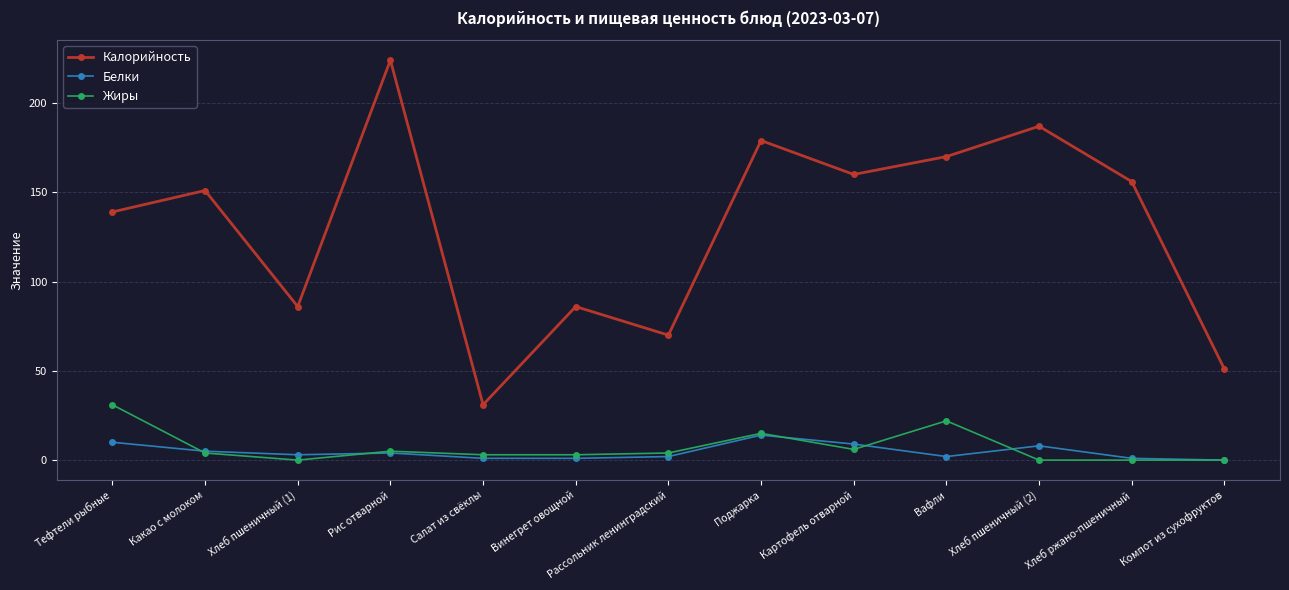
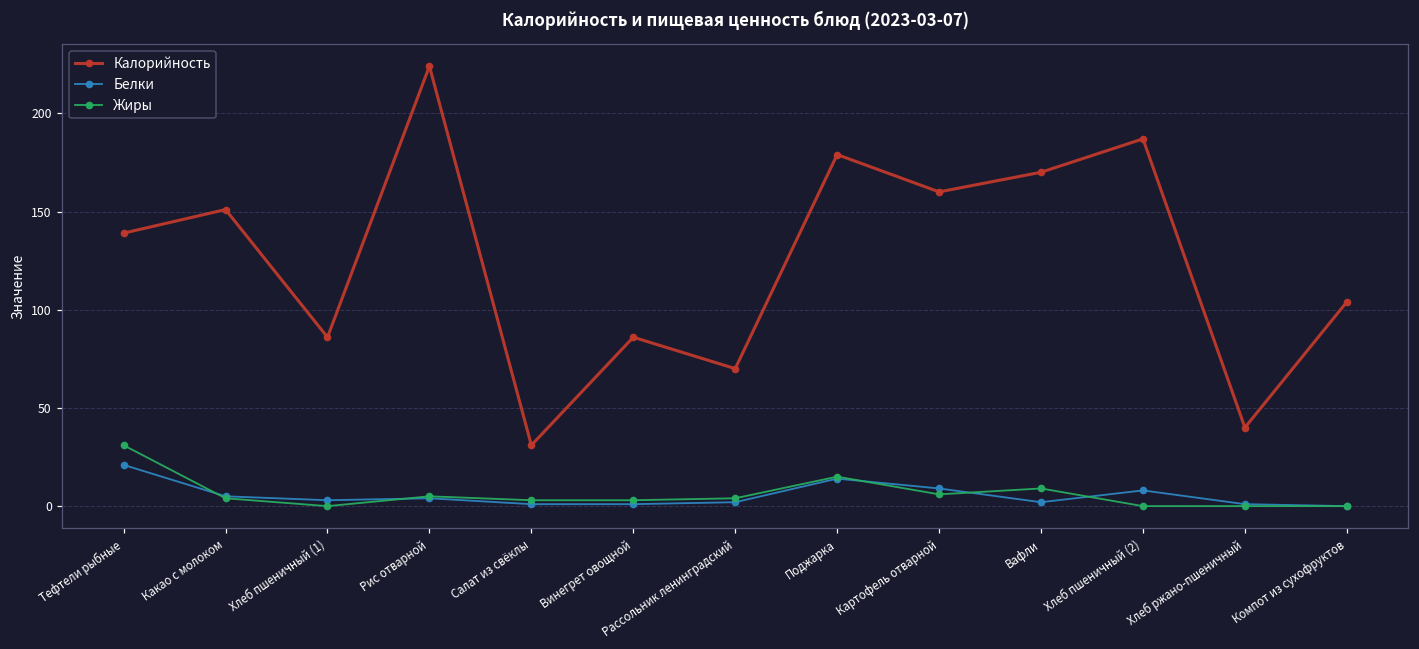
Белки, Тефтели рыбные: 10 -> 21
Жиры, Вафли: 22 -> 9
Калорийность, Хлеб ржано-пшеничный: 156 -> 40
Калорийность, Компот из сухофруктов: 51 -> 104
